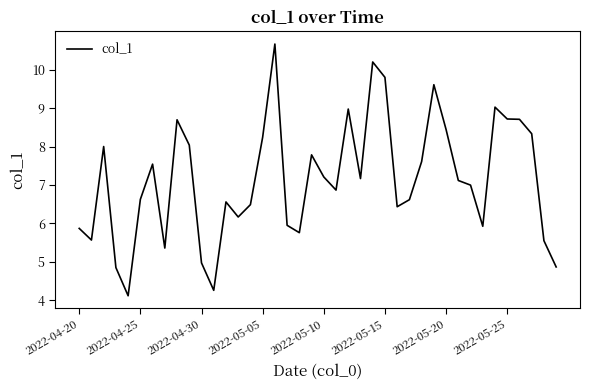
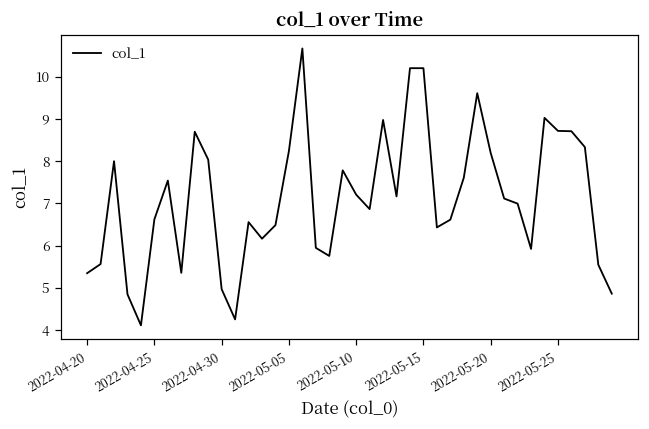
2022-04-20: 5.9 -> 5.4
2022-05-15: 9.8 -> 10.2
2022-05-20: 8.4 -> 8.2
